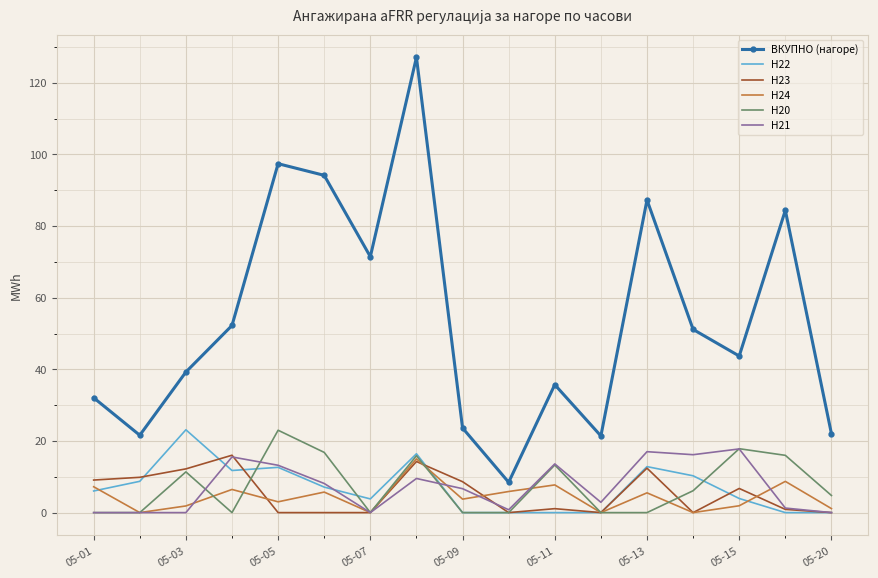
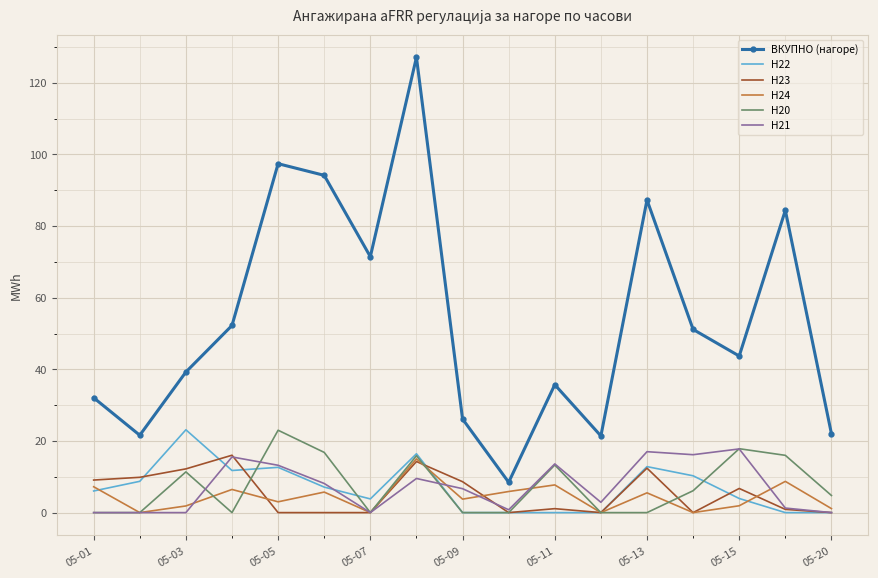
ВКУПНО (нагоре), 05-09: 24 -> 26
